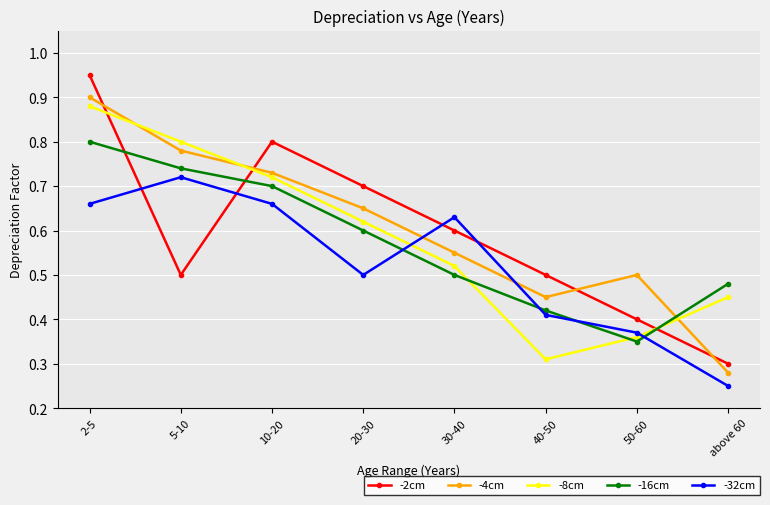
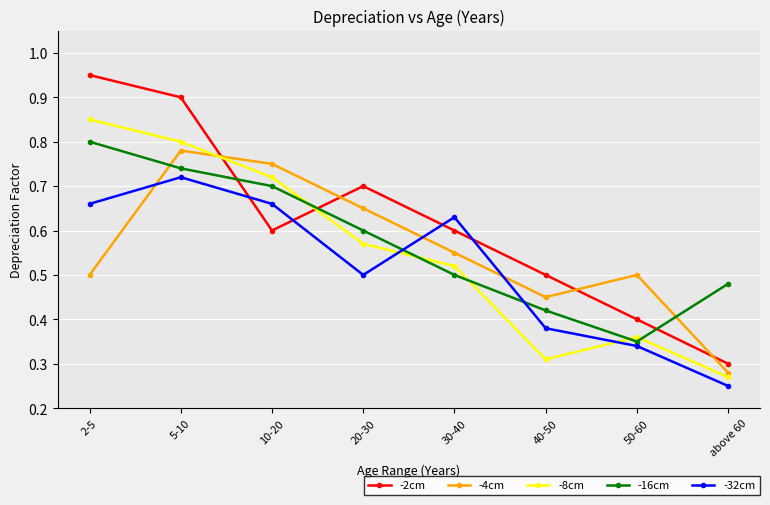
-4cm, 2-5: 0.9 -> 0.5
-8cm, 2-5: 0.88 -> 0.85
-2cm, 5-10: 0.5 -> 0.9
-2cm, 10-20: 0.8 -> 0.6
-4cm, 10-20: 0.73 -> 0.75
-8cm, 20-30: 0.62 -> 0.57
-32cm, 40-50: 0.41 -> 0.38
-32cm, 50-60: 0.37 -> 0.34
-8cm, above 60: 0.45 -> 0.27
